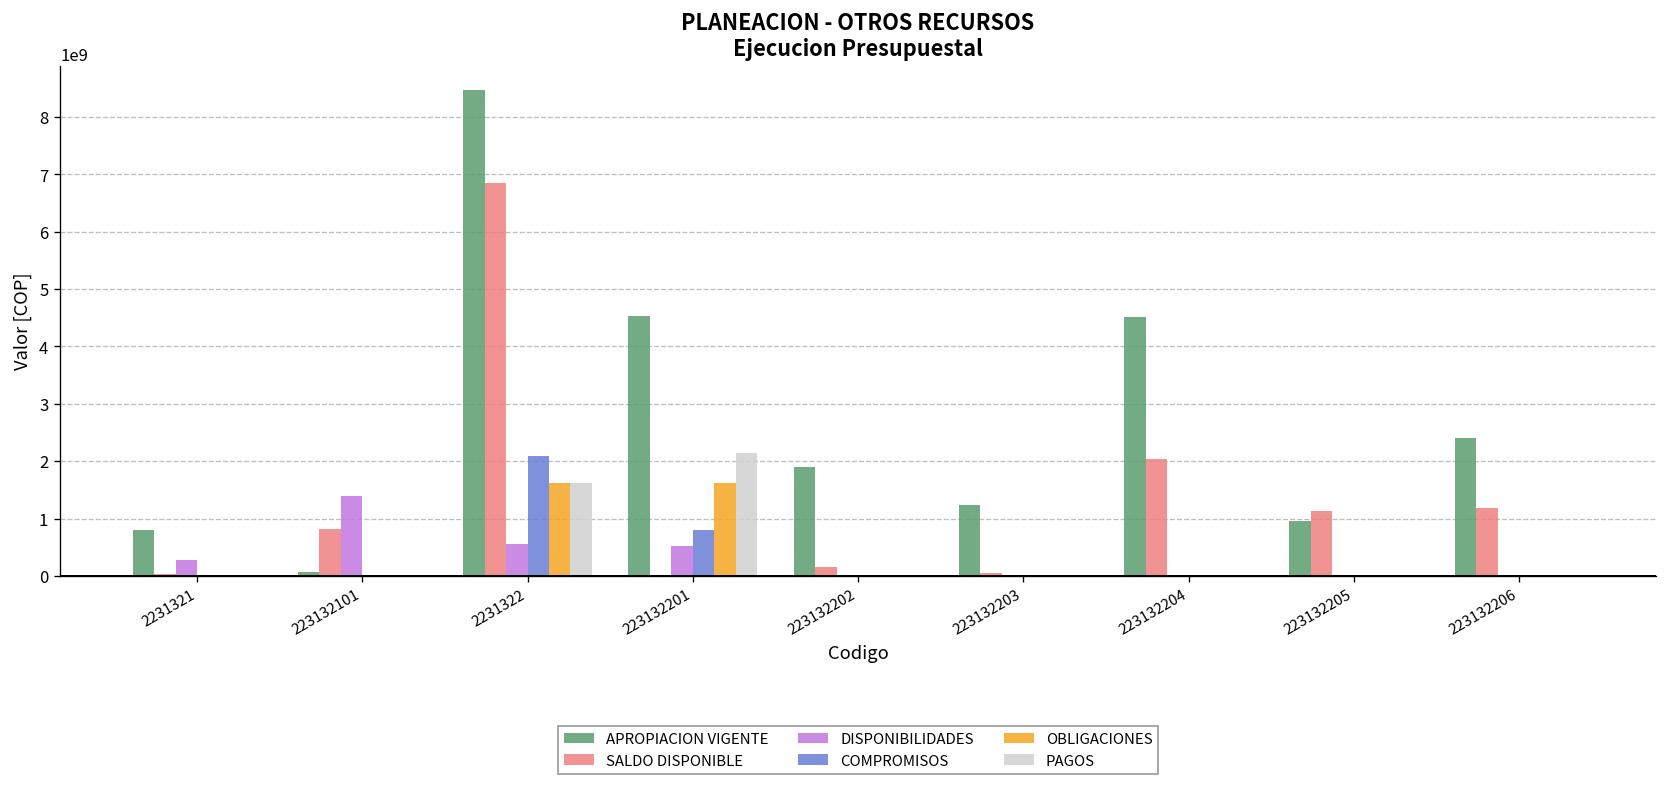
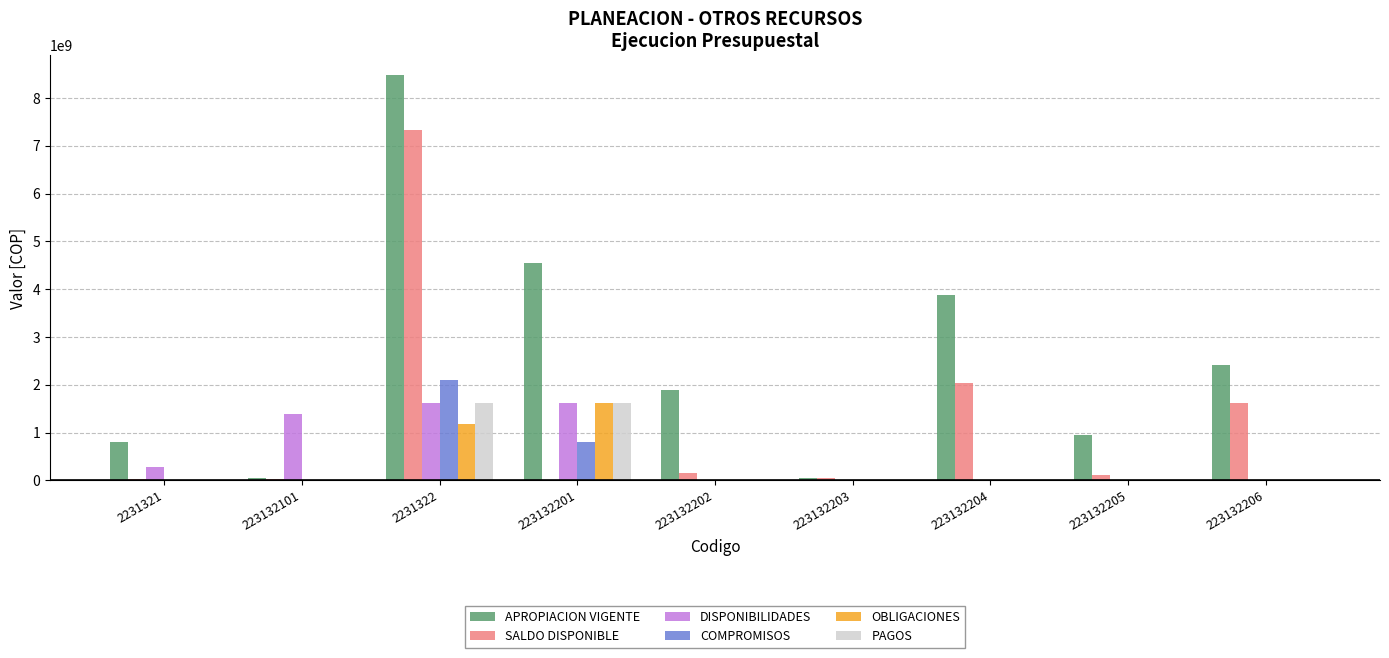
SALDO DISPONIBLE, 223132101: 800000000 -> 0
SALDO DISPONIBLE, 2231322: 6800000000 -> 7300000000
DISPONIBILIDADES, 2231322: 600000000 -> 1600000000
OBLIGACIONES, 2231322: 1600000000 -> 1200000000
DISPONIBILIDADES, 223132201: 500000000 -> 1600000000
PAGOS, 223132201: 2100000000 -> 1600000000
APROPIACION VIGENTE, 223132203: 1200000000 -> 100000000
APROPIACION VIGENTE, 223132204: 4500000000 -> 3900000000
SALDO DISPONIBLE, 223132205: 1100000000 -> 100000000
SALDO DISPONIBLE, 223132206: 1200000000 -> 1600000000
